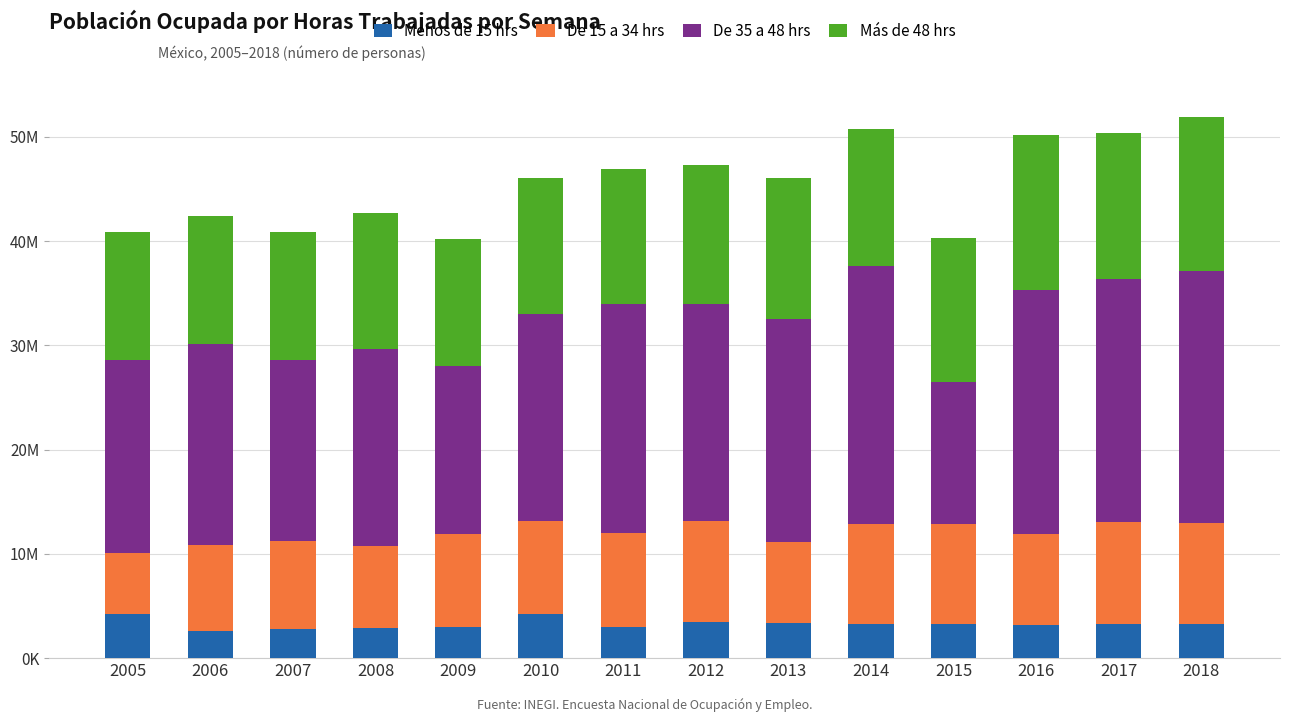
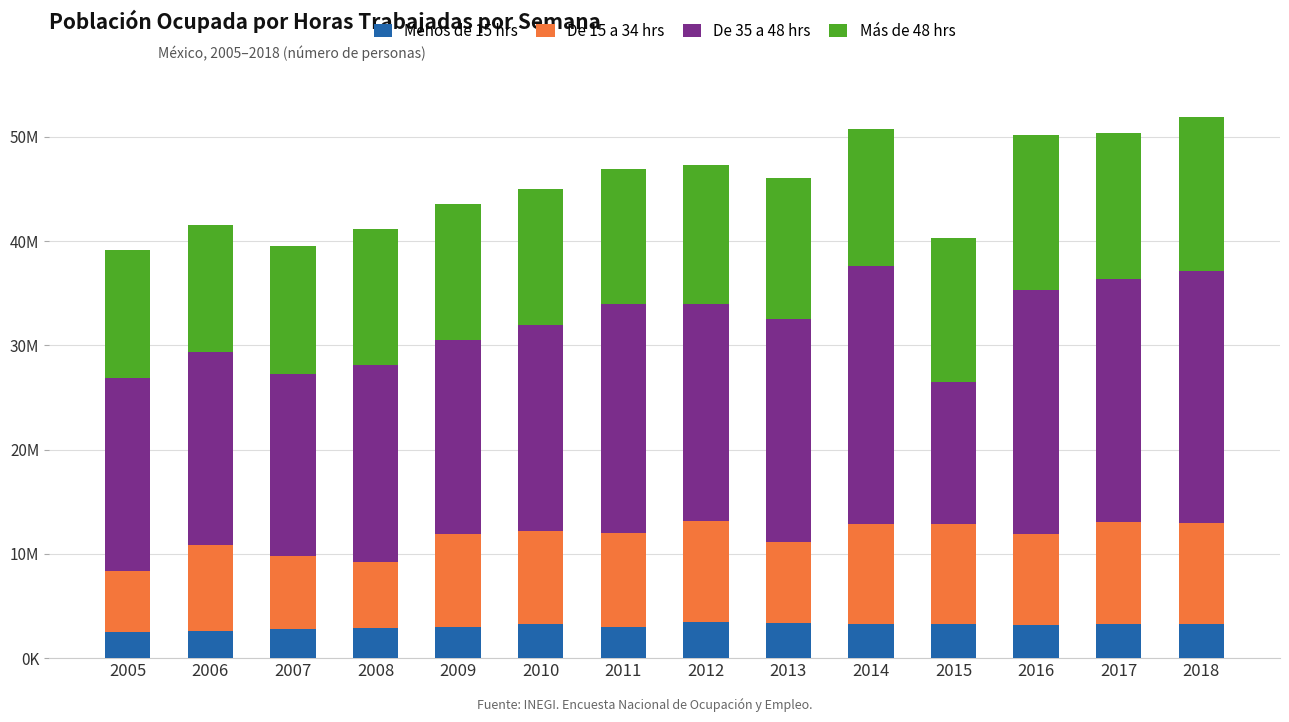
Menos de 15 hrs, 2005: 4300000 -> 2500000
De 35 a 48 hrs, 2006: 19300000 -> 18400000
De 15 a 34 hrs, 2007: 8400000 -> 7000000
De 15 a 34 hrs, 2008: 7900000 -> 6300000
De 35 a 48 hrs, 2009: 16100000 -> 18700000
Más de 48 hrs, 2009: 12200000 -> 13000000
Menos de 15 hrs, 2010: 4300000 -> 3200000
